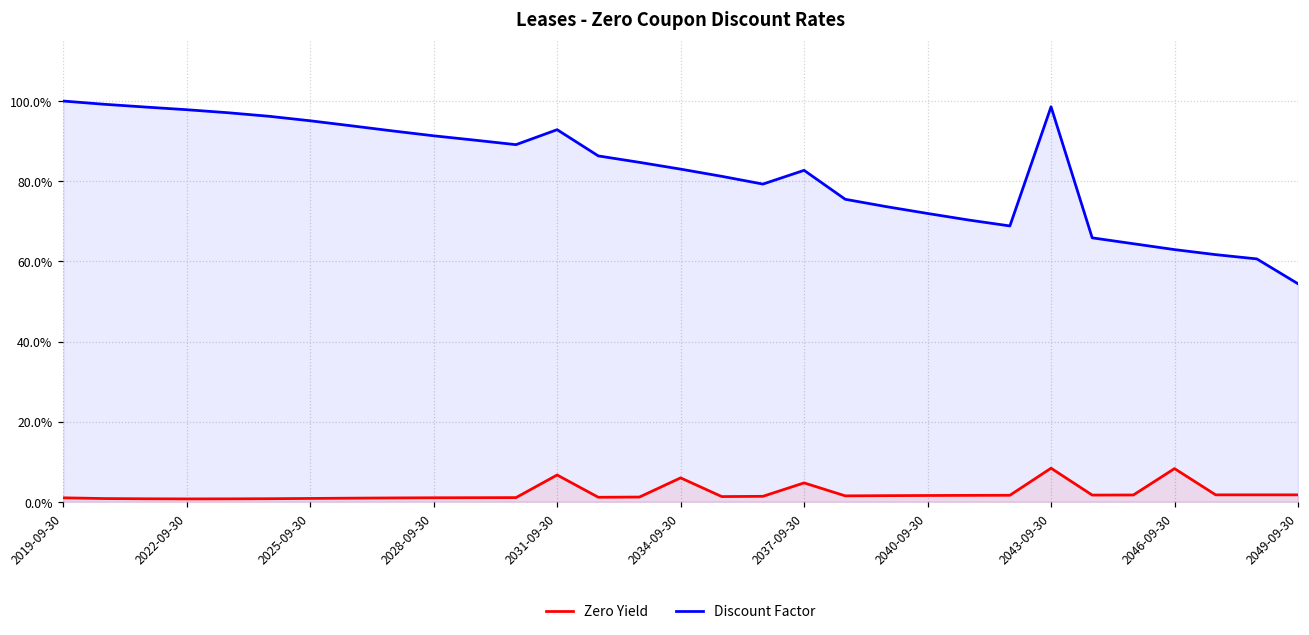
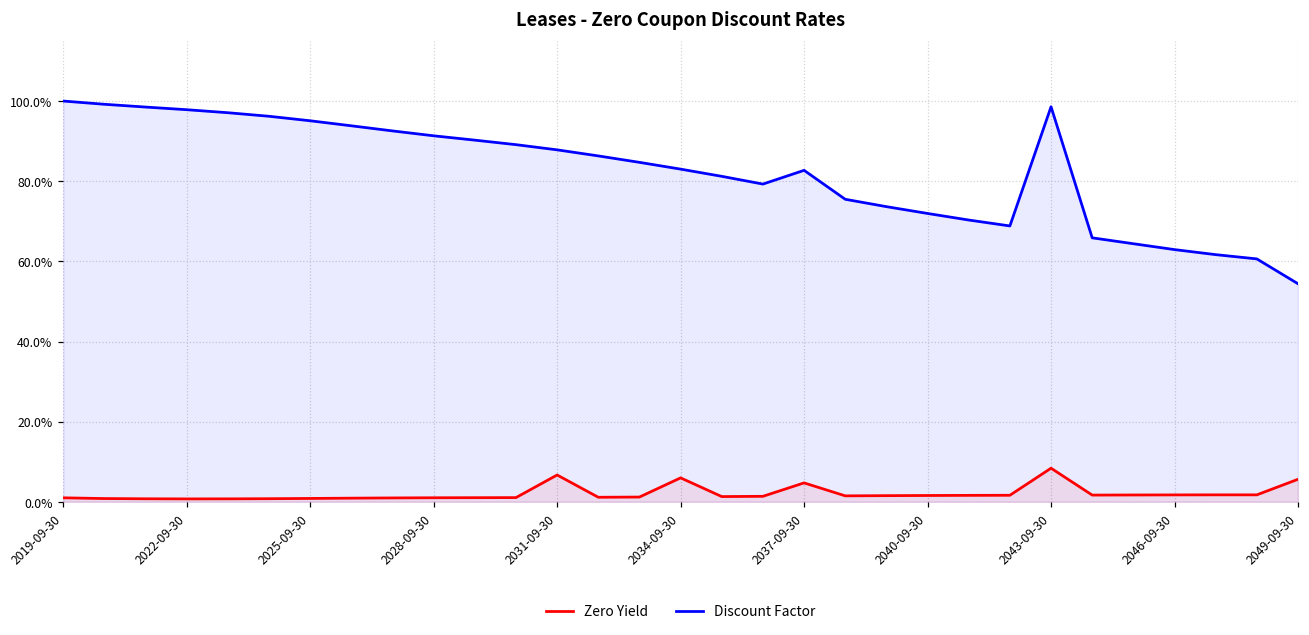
Discount Factor, 2031-09-30: 93% -> 88%
Zero Yield, 2046-09-30: 8% -> 2%
Zero Yield, 2049-09-30: 2% -> 6%
